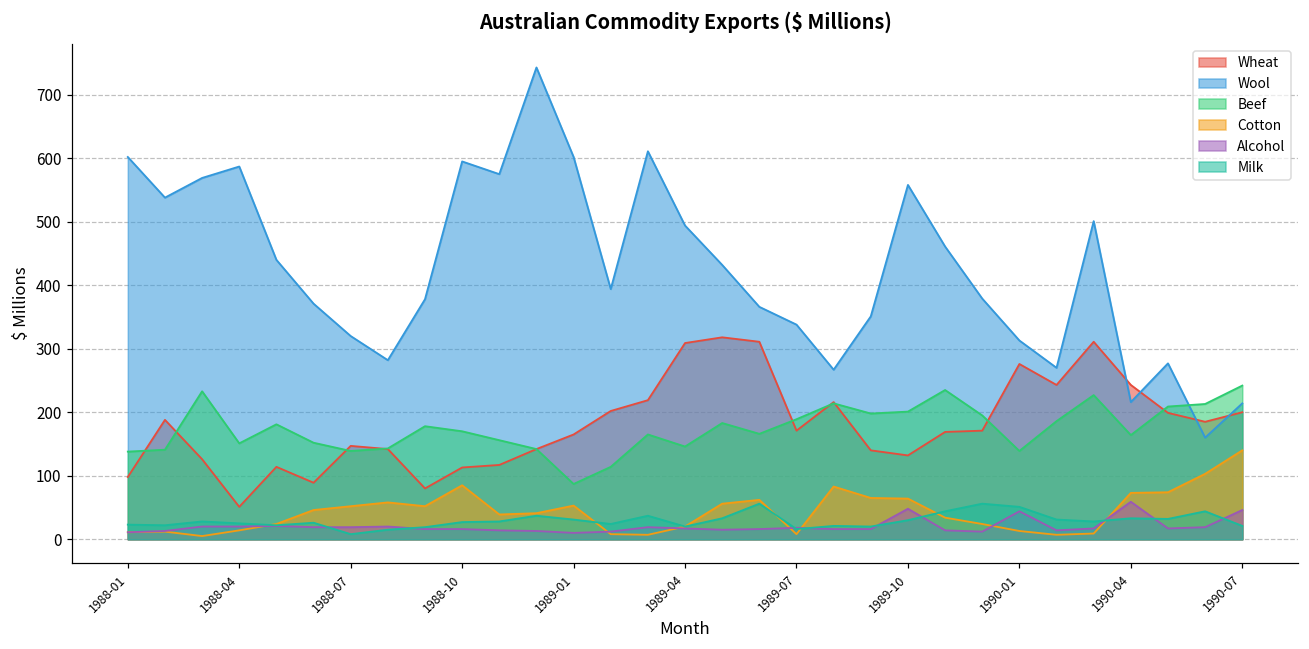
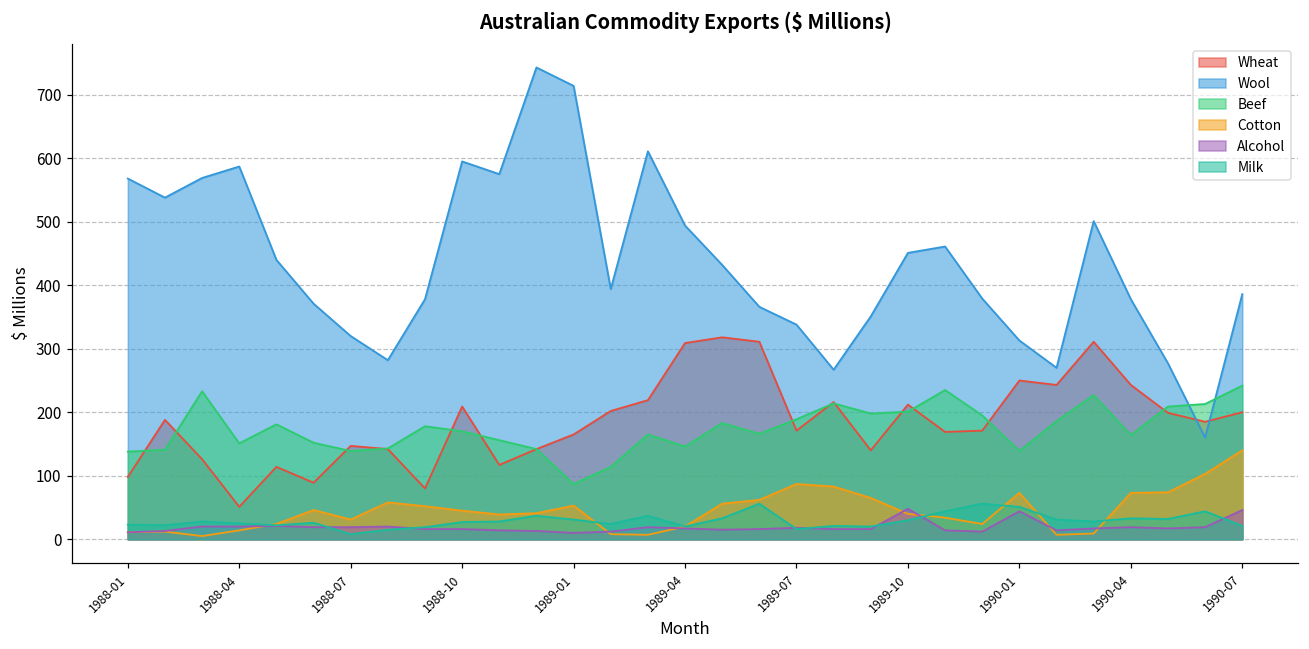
Wool, 1988-01: 600 -> 570
Cotton, 1988-07: 50 -> 30
Wheat, 1988-10: 110 -> 210
Cotton, 1988-10: 90 -> 50
Wool, 1989-01: 600 -> 710
Cotton, 1989-07: 10 -> 90
Wheat, 1989-10: 130 -> 210
Wool, 1989-10: 560 -> 450
Cotton, 1989-10: 60 -> 40
Wheat, 1990-01: 280 -> 250
Cotton, 1990-01: 10 -> 70
Wool, 1990-04: 220 -> 380
Alcohol, 1990-04: 60 -> 20
Wool, 1990-07: 210 -> 390
